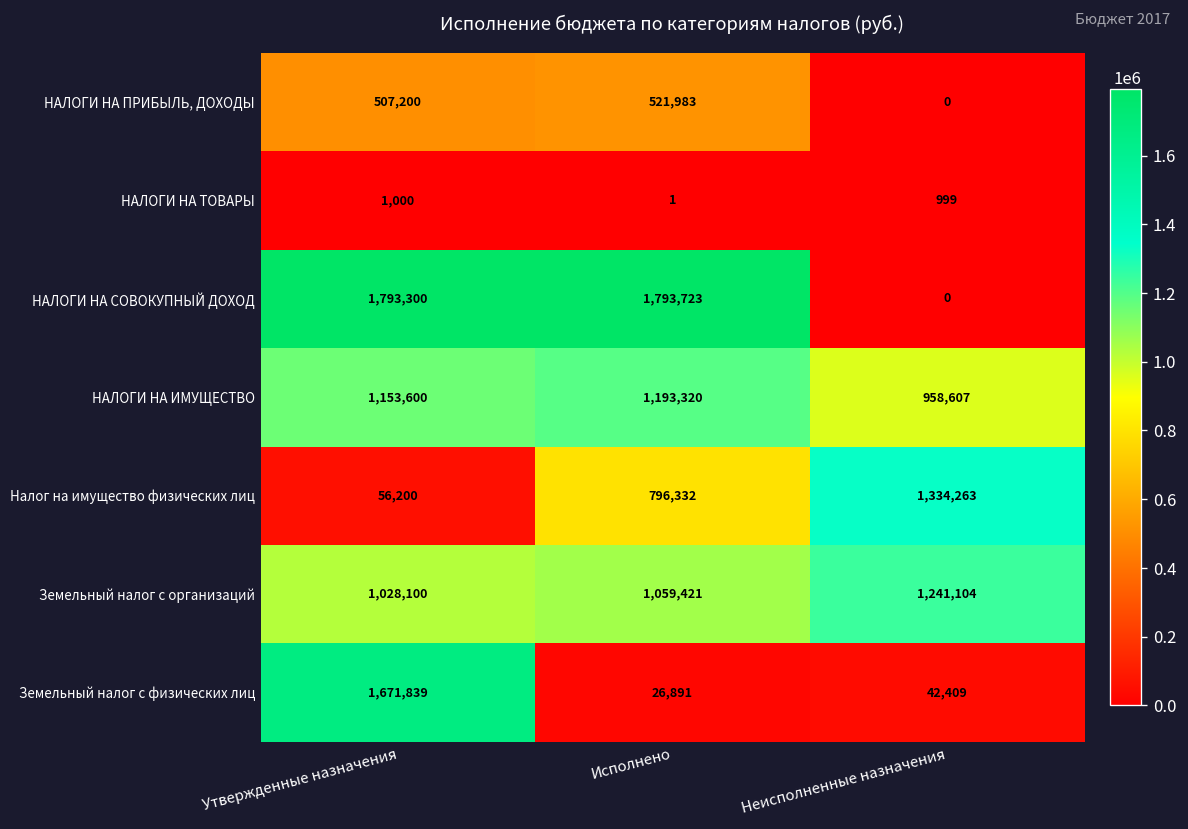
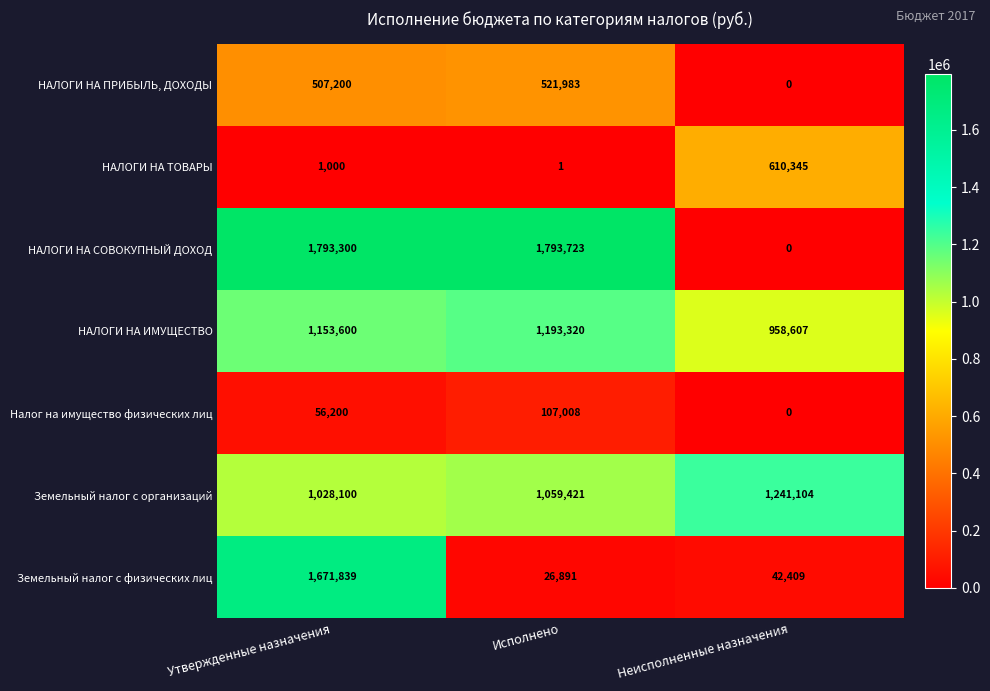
НАЛОГИ НА ТОВАРЫ, Неисполненные назначения: 999 -> 610,345
Налог на имущество физических лиц, Исполнено: 796,332 -> 107,008
Налог на имущество физических лиц, Неисполненные назначения: 1,334,263 -> 0
